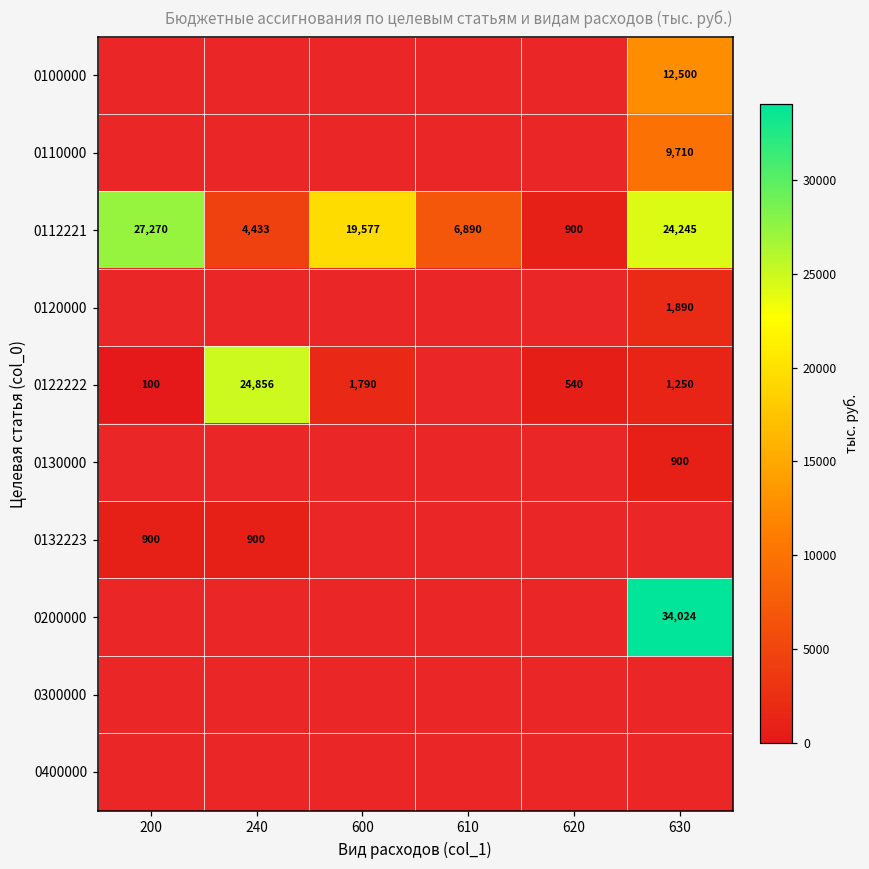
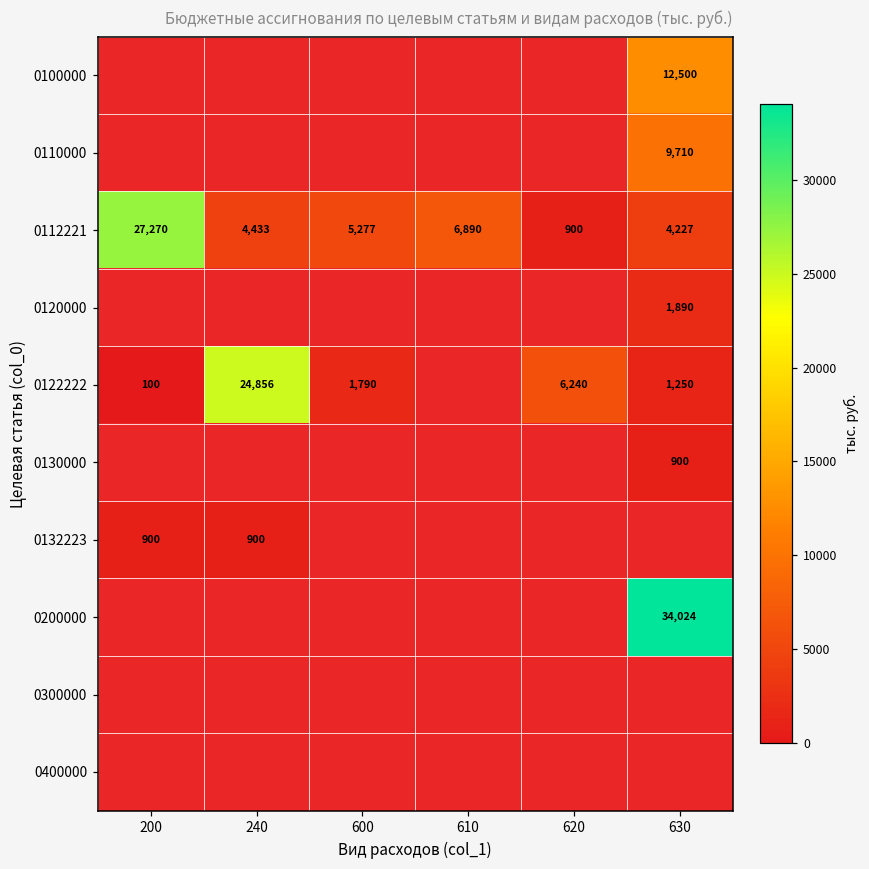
0112221, 600: 19,577 -> 5,277
0112221, 630: 24,245 -> 4,227
0122222, 620: 540 -> 6,240
